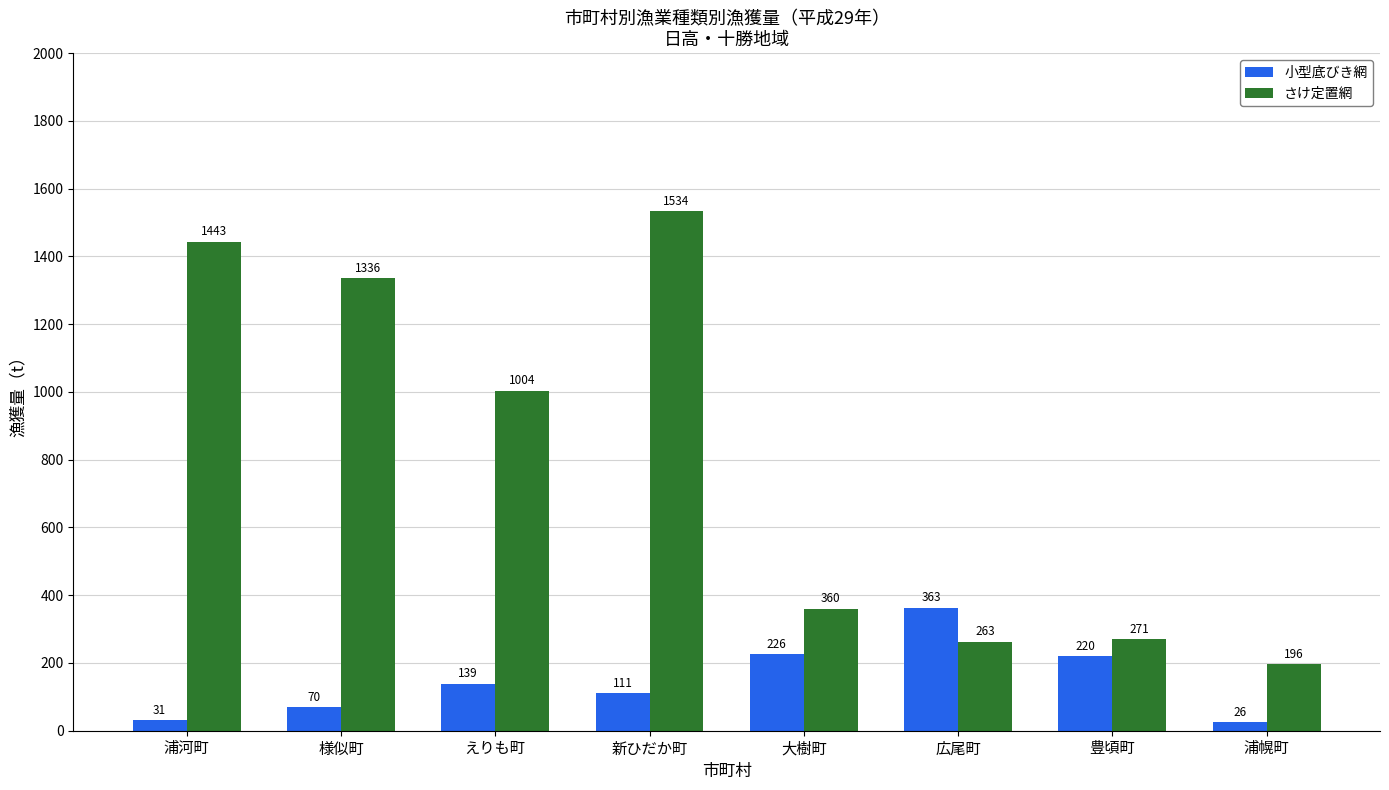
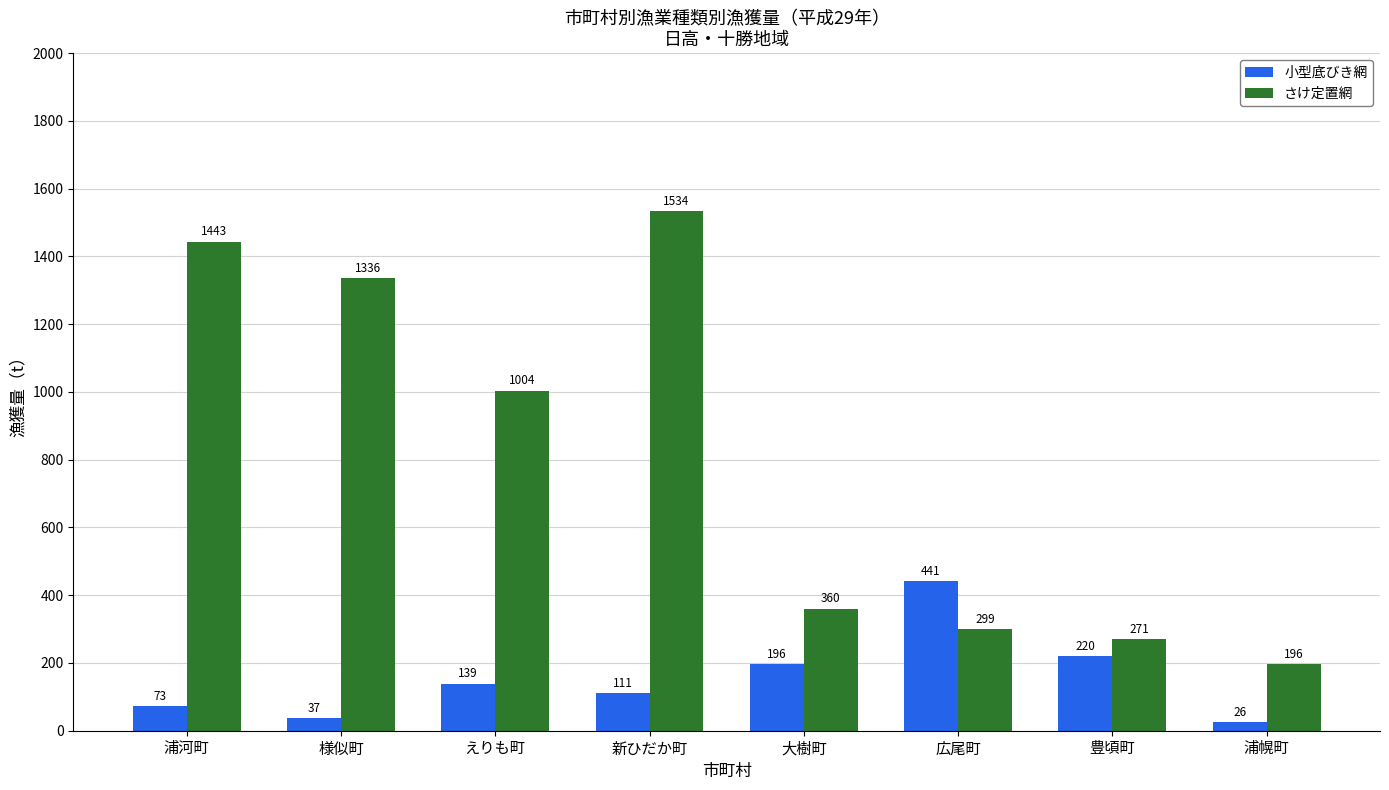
小型底びき網, 浦河町: 31 -> 73
小型底びき網, 様似町: 70 -> 37
小型底びき網, 大樹町: 226 -> 196
小型底びき網, 広尾町: 363 -> 441
さけ定置網, 広尾町: 263 -> 299
